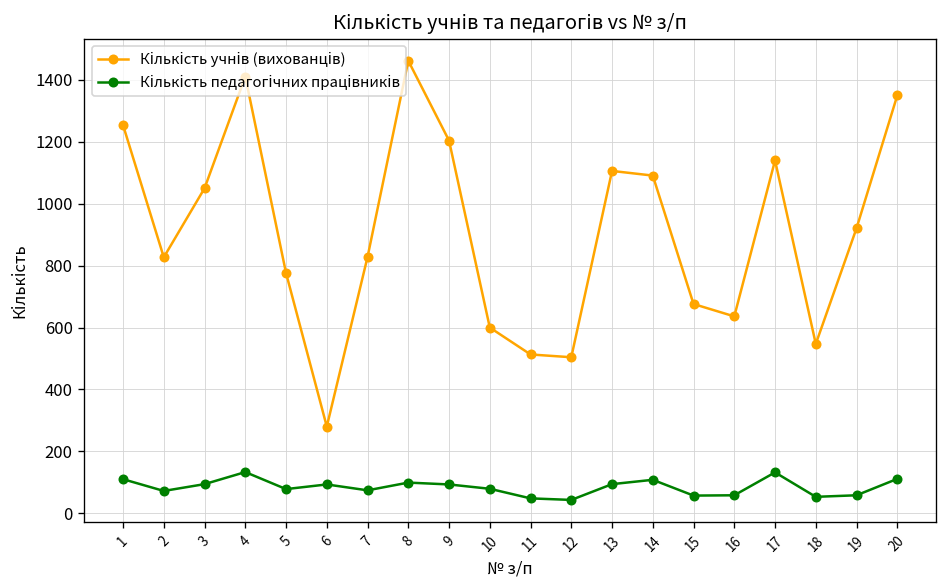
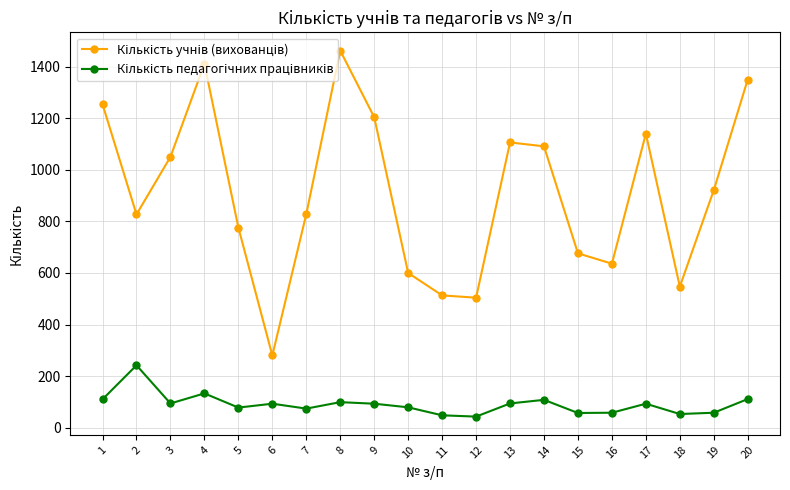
Кількість педагогічних працівників, 2: 70 -> 240
Кількість педагогічних працівників, 17: 130 -> 90
